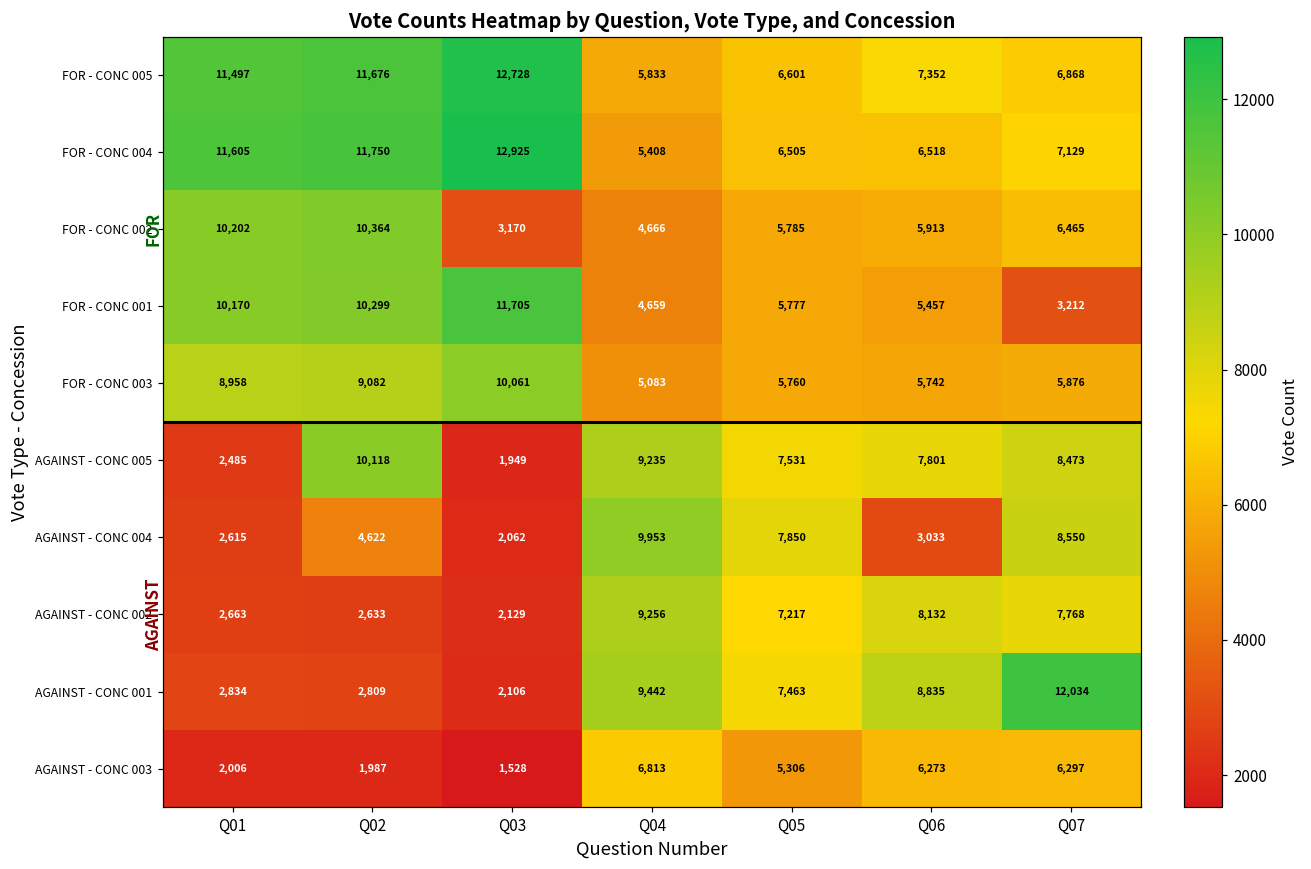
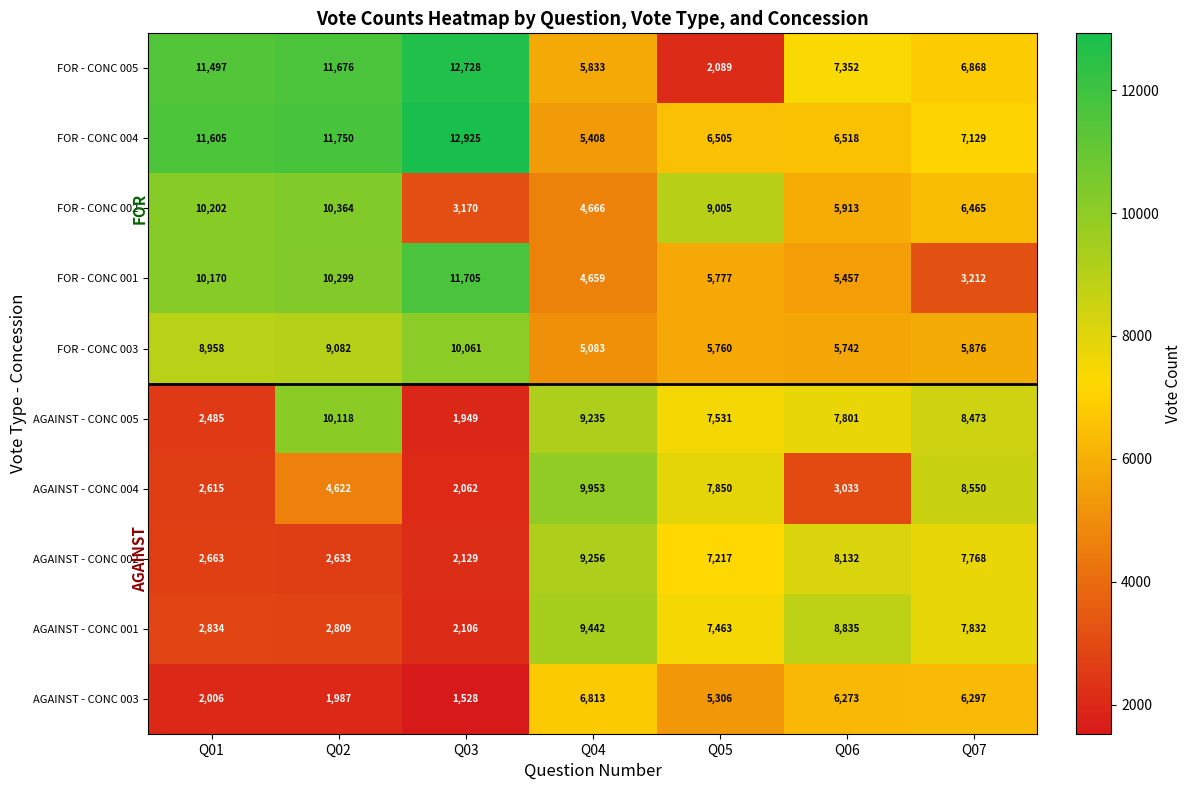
FOR - CONC 005, Q05: 6,601 -> 2,089
FOR - CONC 002, Q05: 5,785 -> 9,005
AGAINST - CONC 001, Q07: 12,034 -> 7,832
